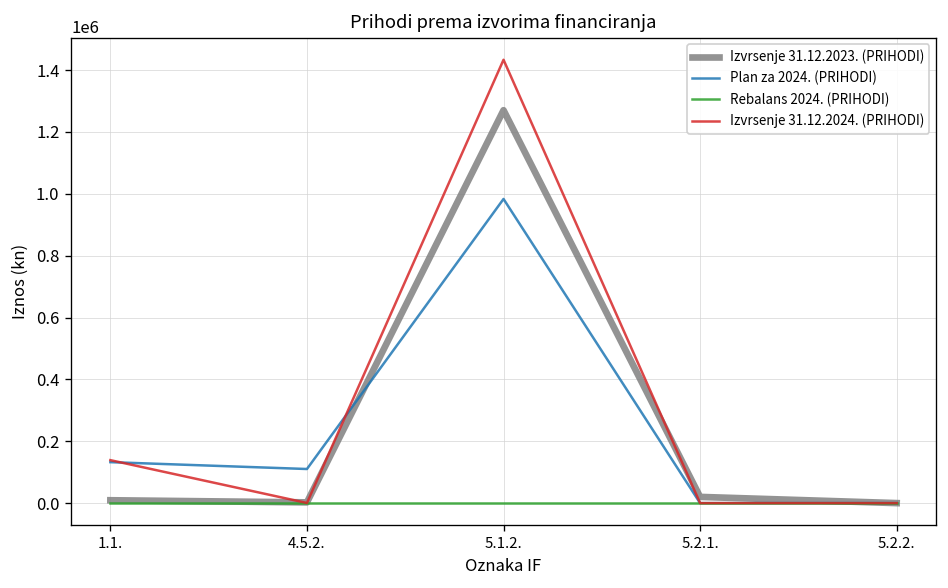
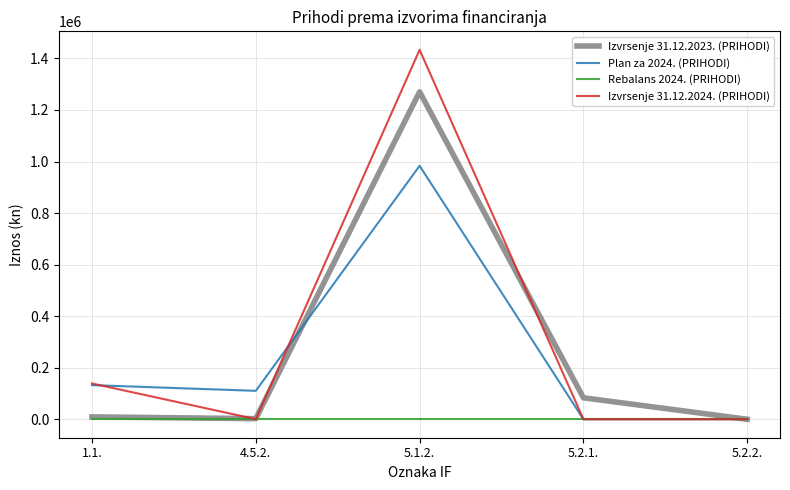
Izvrsenje 31.12.2023. (PRIHODI), 5.2.1.: 20000 -> 80000
